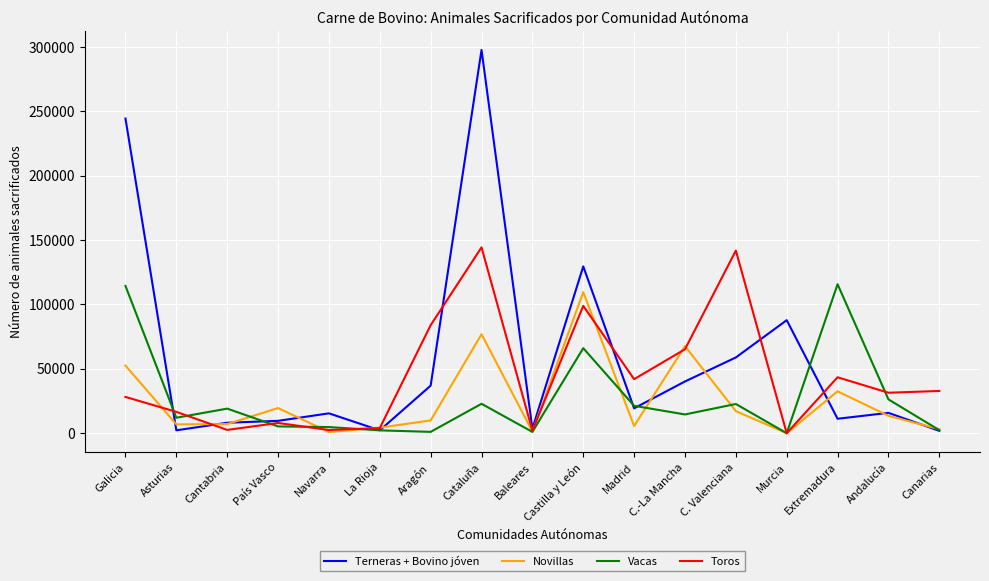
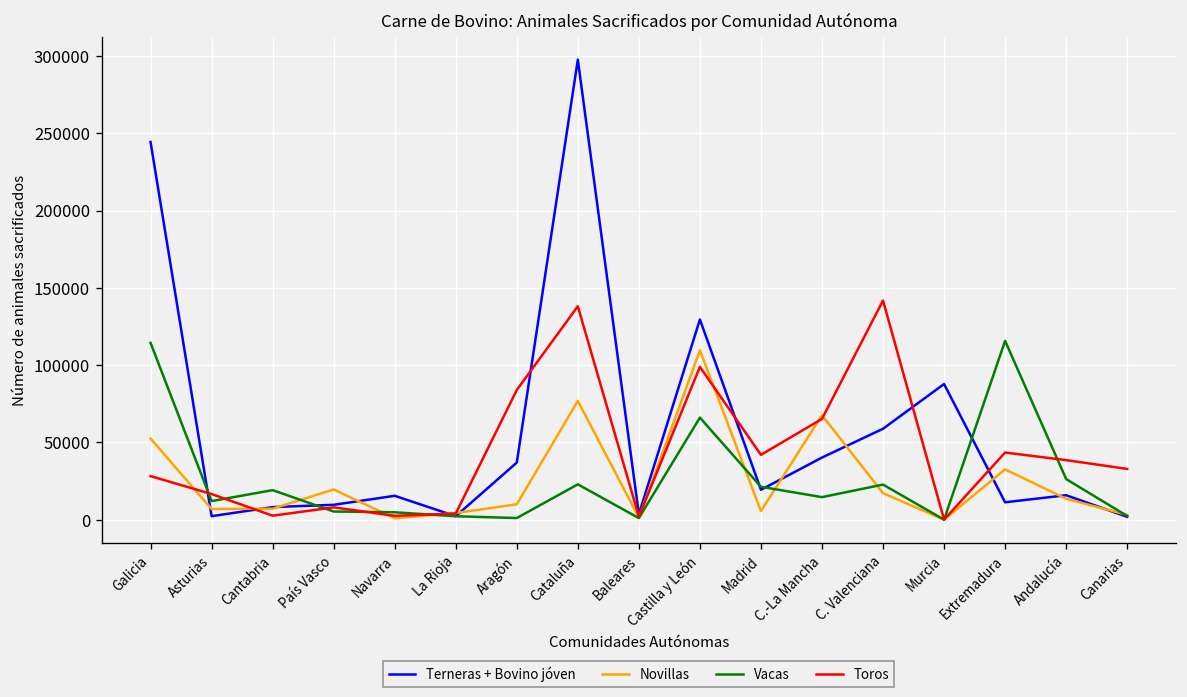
Toros, Cataluña: 144000 -> 138000
Toros, Andalucía: 31000 -> 39000
